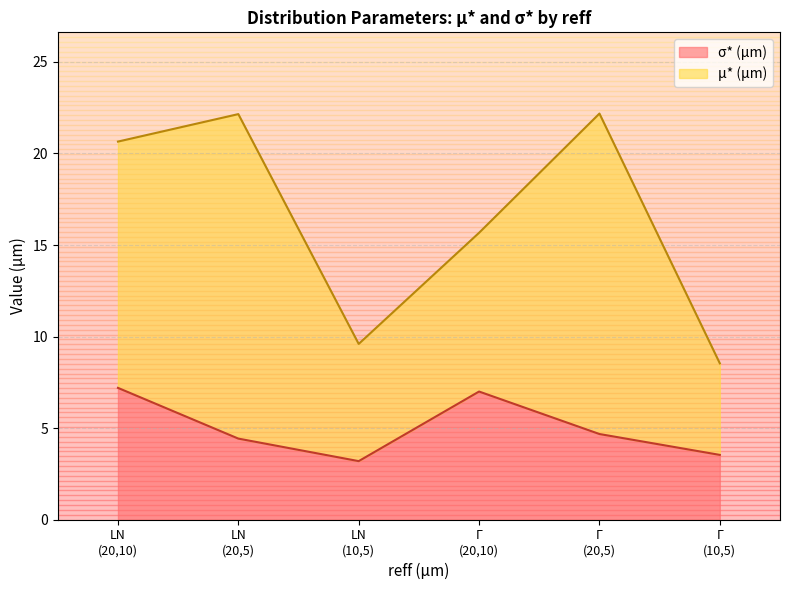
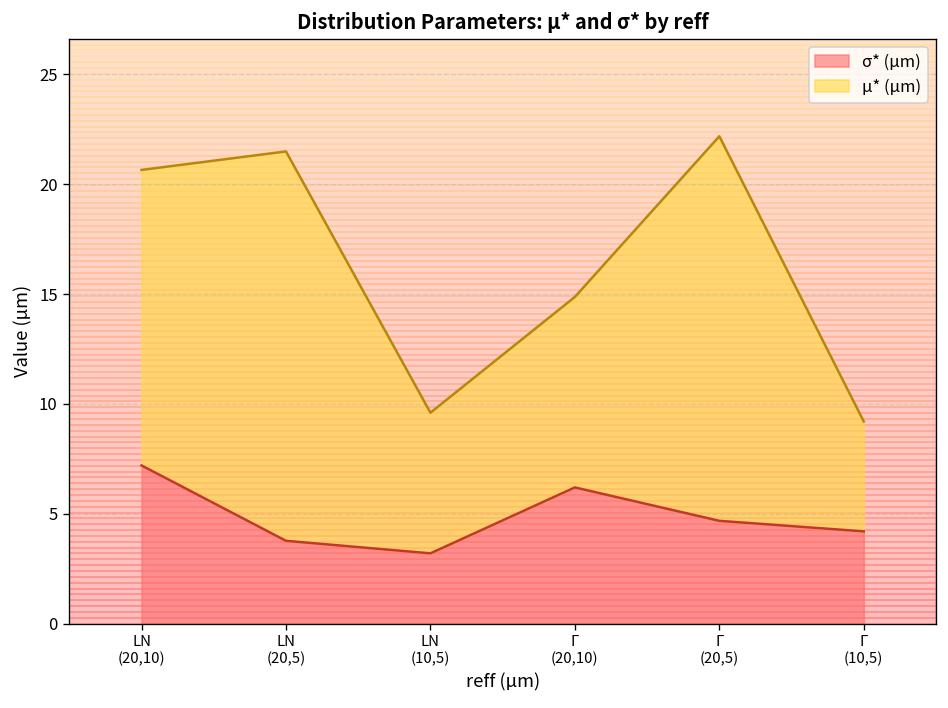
σ* (µm), LN (20,5): 4.4 -> 3.8
σ* (µm), Γ (20,10): 7.0 -> 6.2
σ* (µm), Γ (10,5): 3.5 -> 4.2
